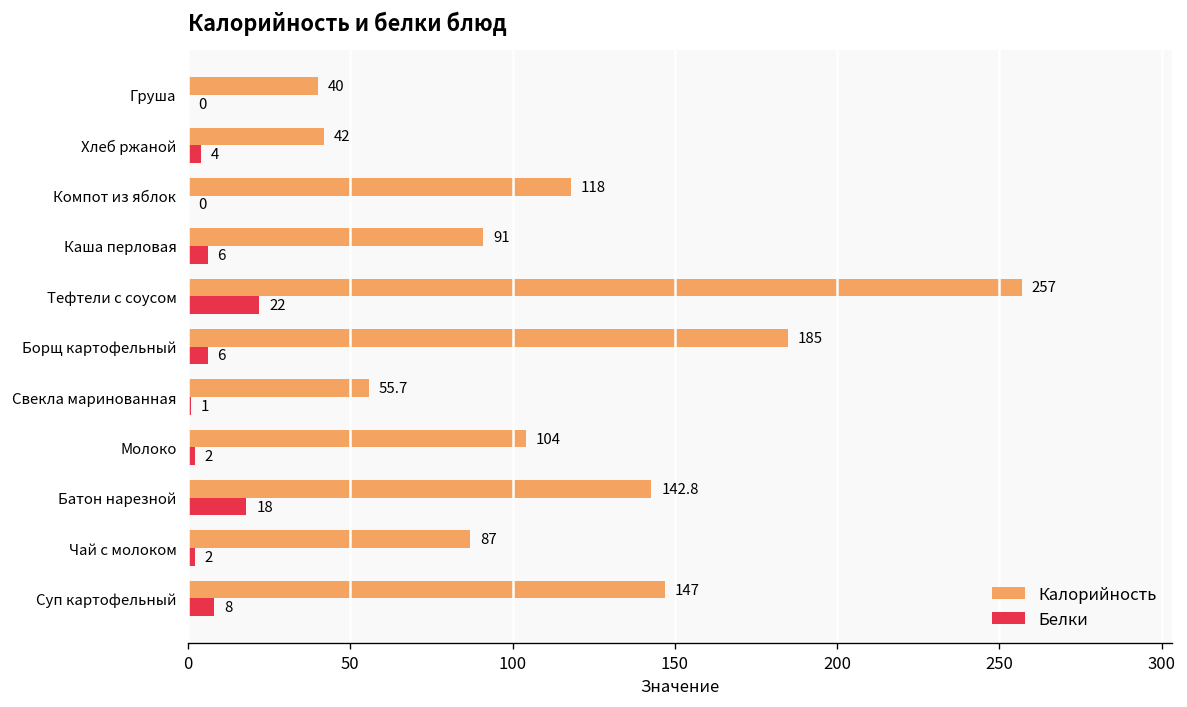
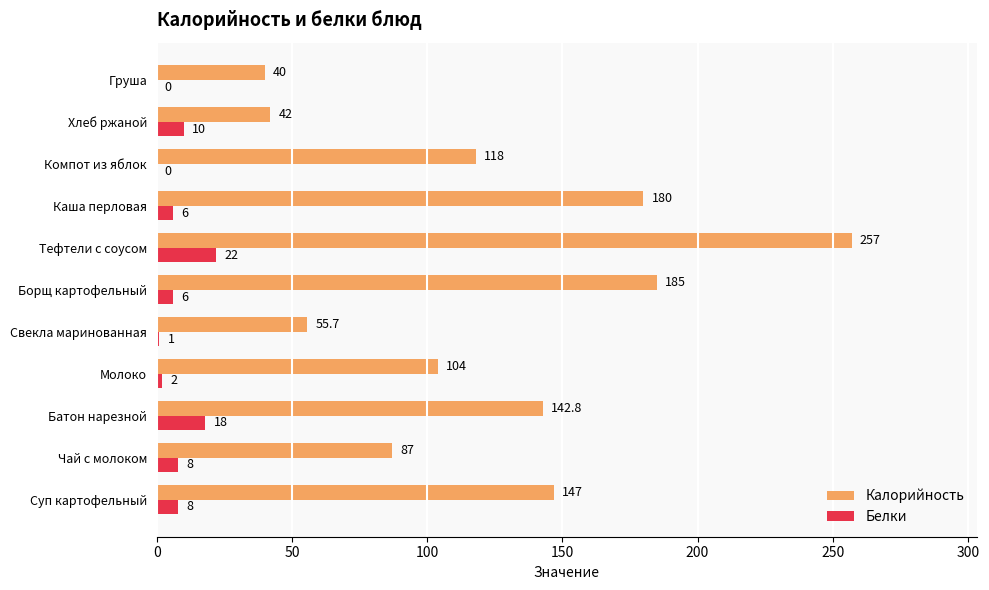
Белки, Хлеб ржаной: 4 -> 10
Калорийность, Каша перловая: 91 -> 180
Белки, Чай с молоком: 2 -> 8
